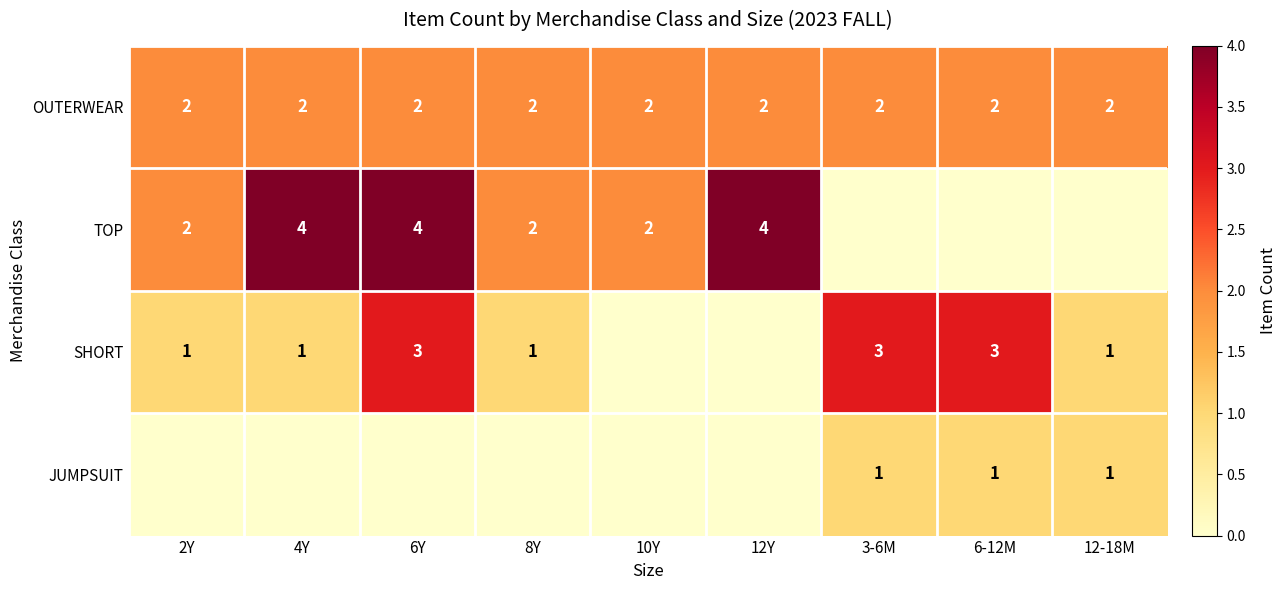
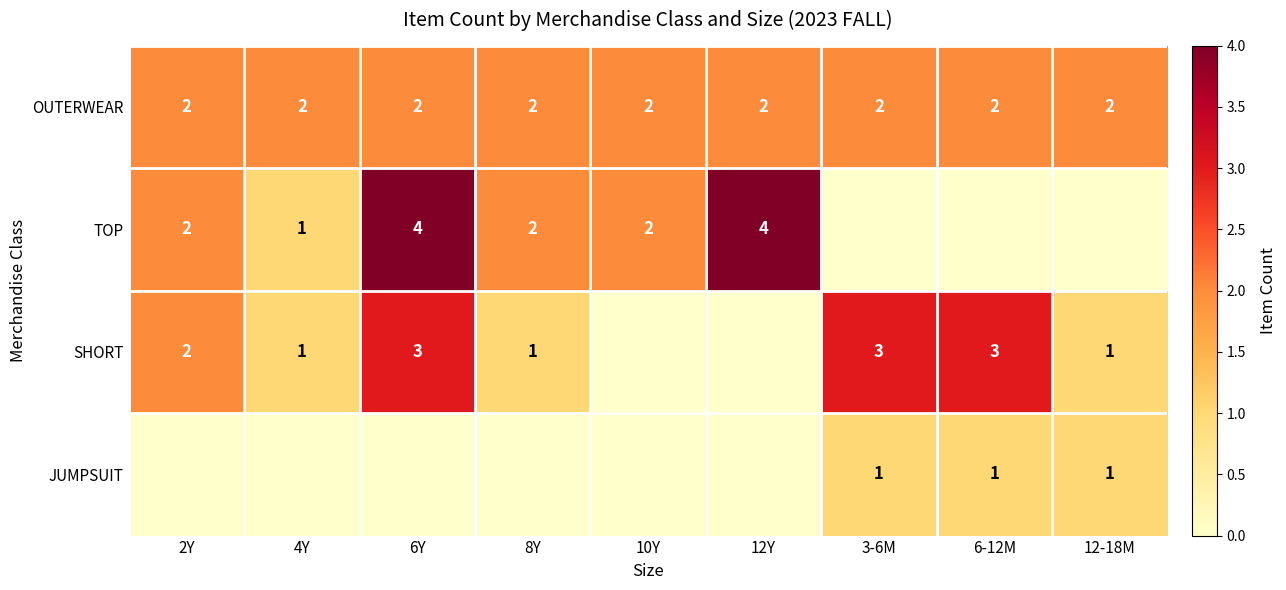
TOP, 4Y: 4 -> 1
SHORT, 2Y: 1 -> 2
